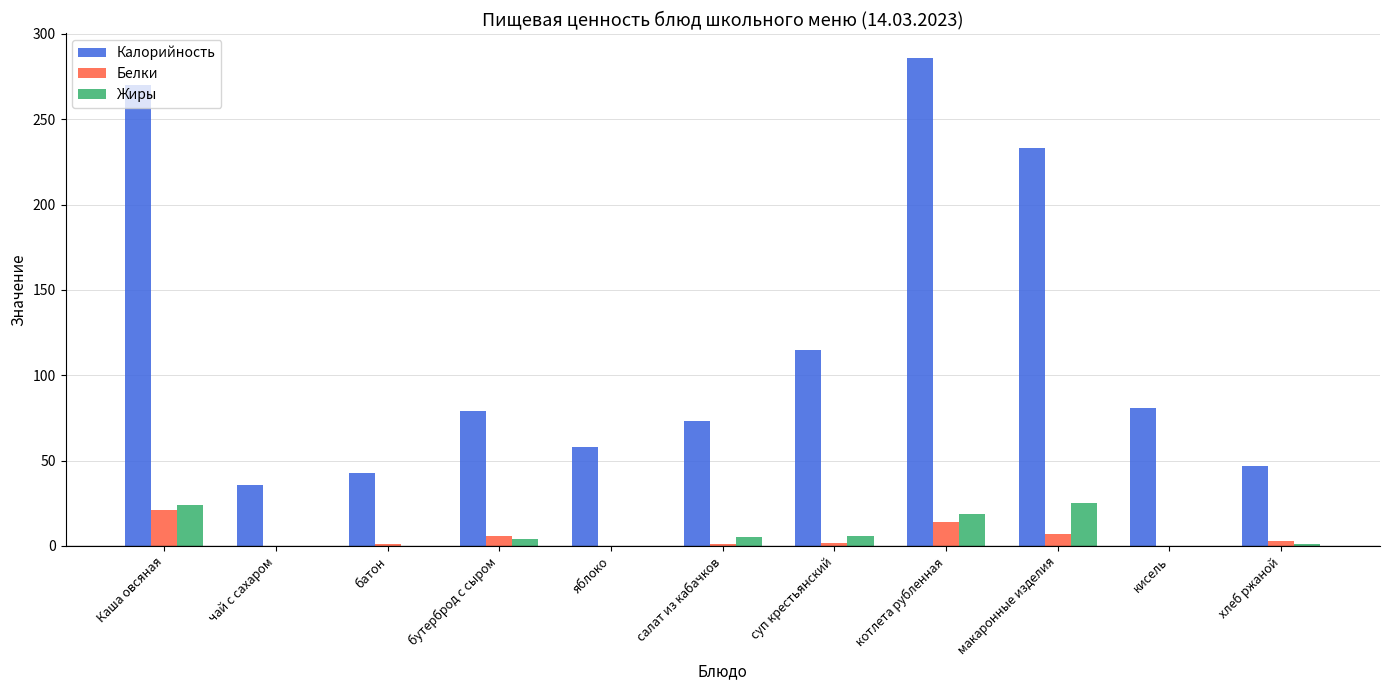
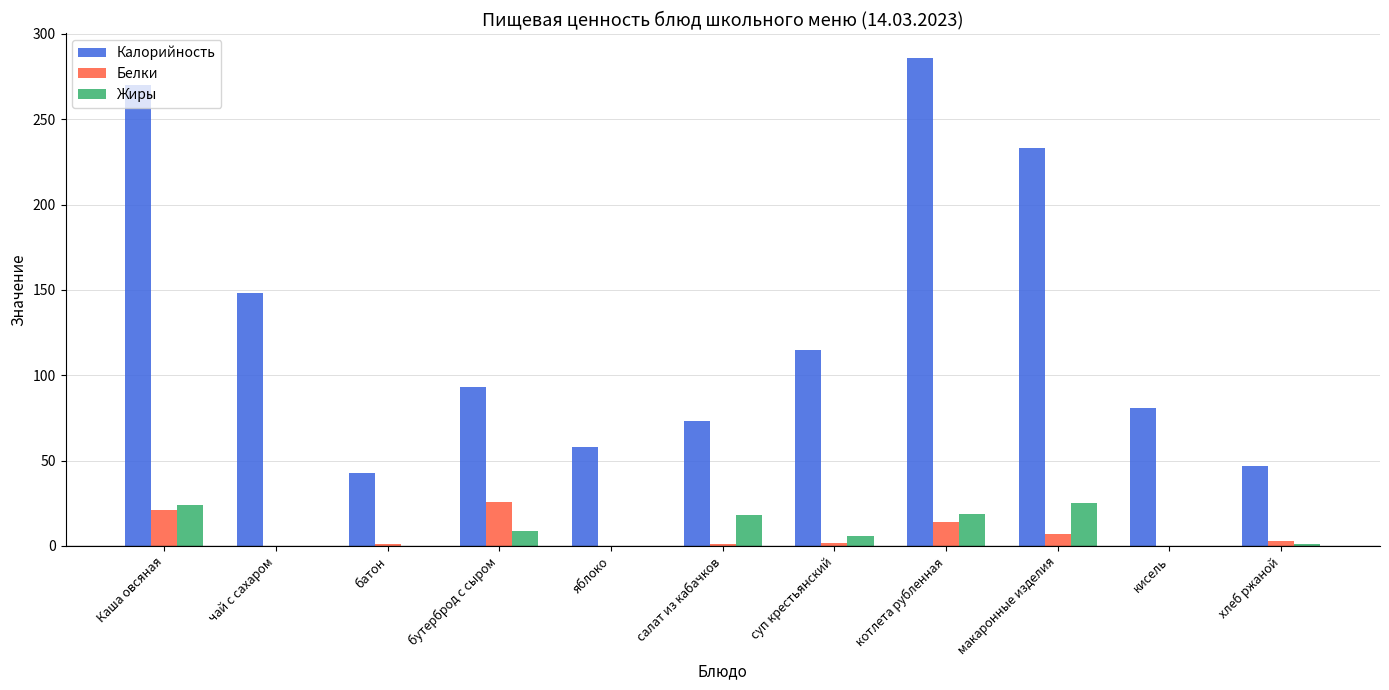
Калорийность, чай с сахаром: 36 -> 148
Калорийность, бутерброд с сыром: 79 -> 93
Белки, бутерброд с сыром: 6 -> 26
Жиры, бутерброд с сыром: 4 -> 9
Жиры, салат из кабачков: 5 -> 18
